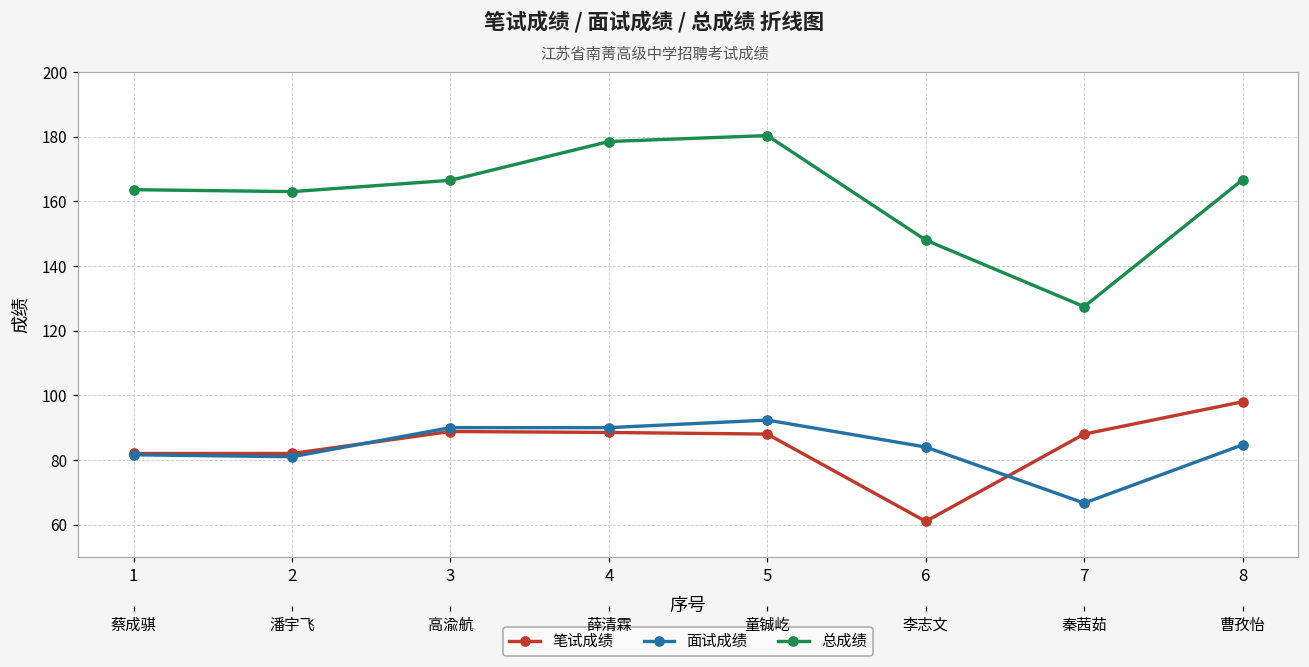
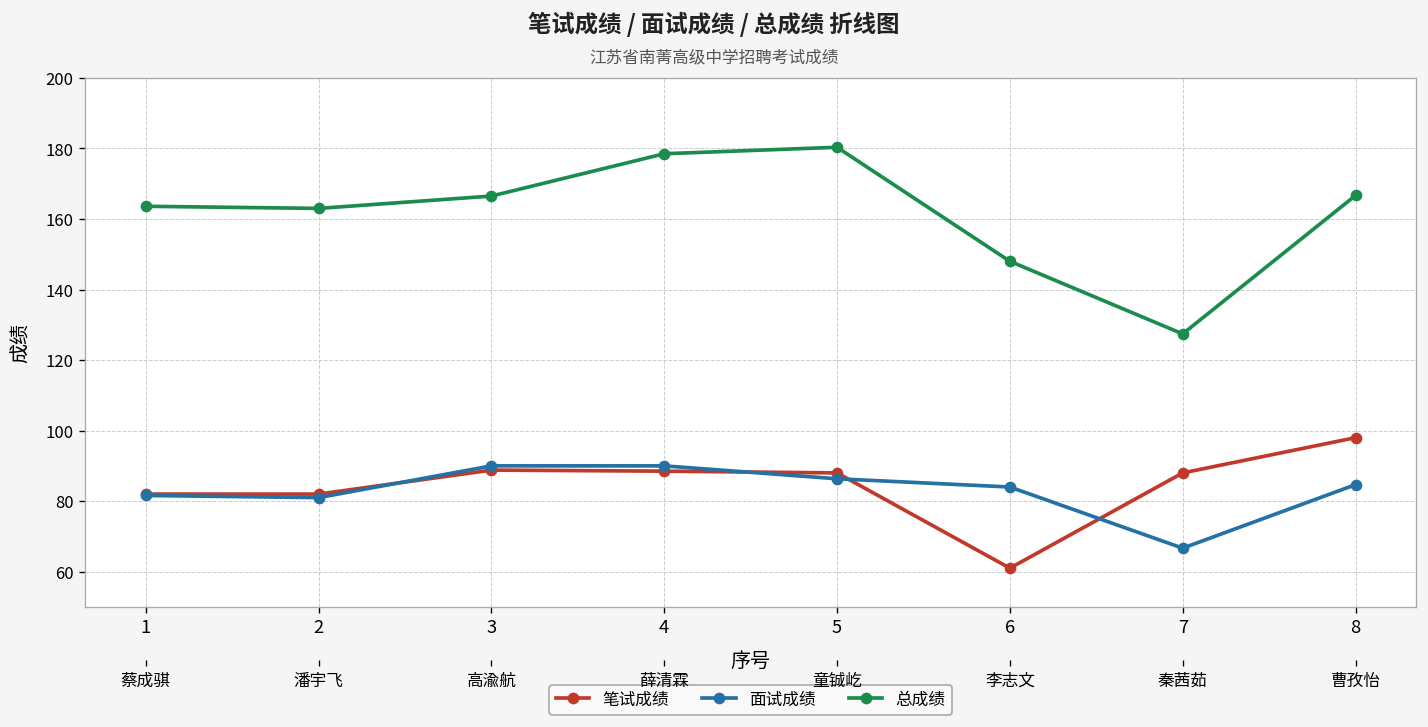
面试成绩, 5: 92 -> 86
